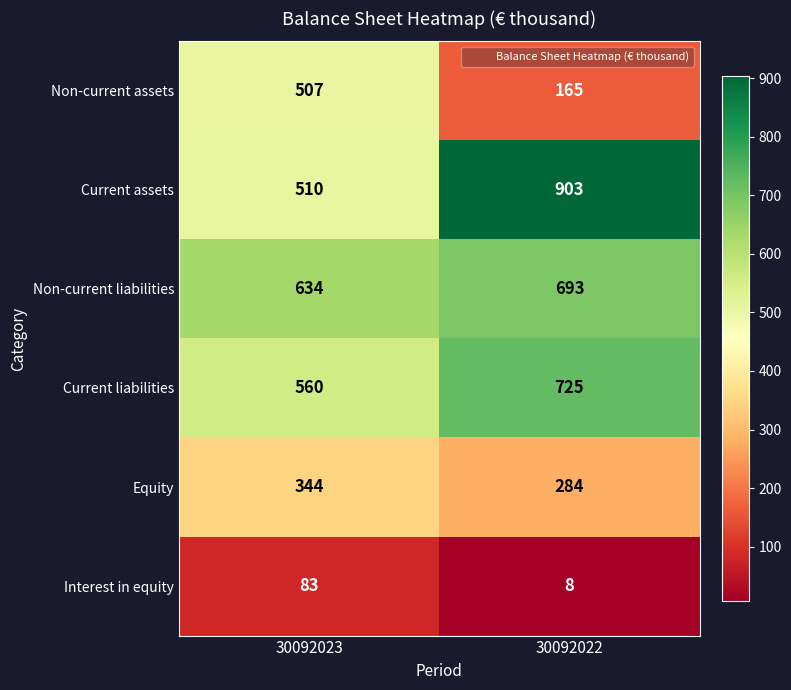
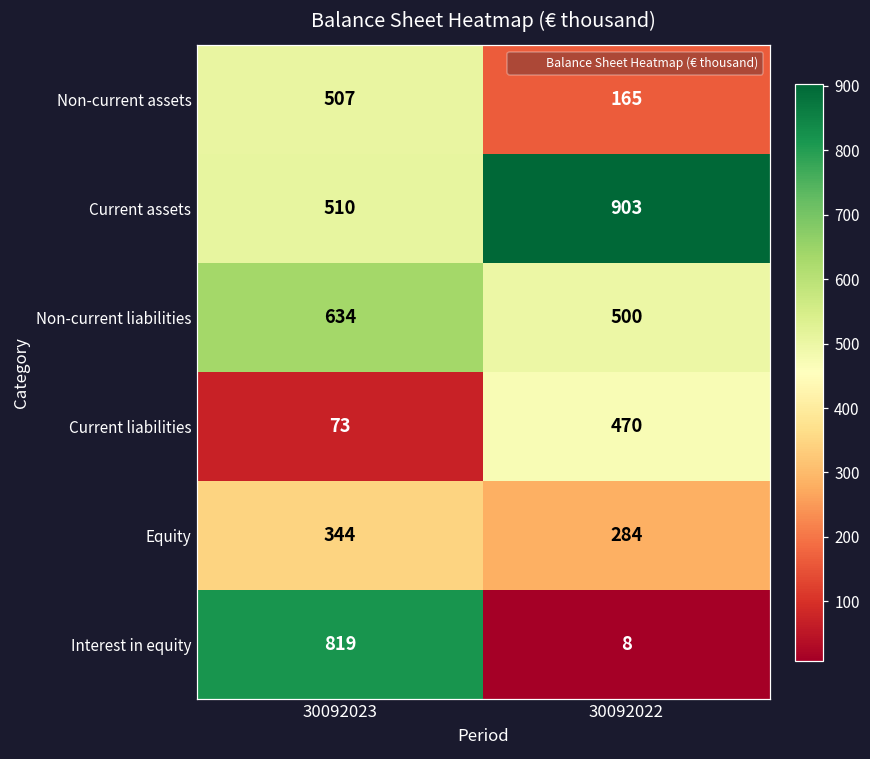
Non-current liabilities, 30092022: 693 -> 500
Current liabilities, 30092023: 560 -> 73
Current liabilities, 30092022: 725 -> 470
Interest in equity, 30092023: 83 -> 819
